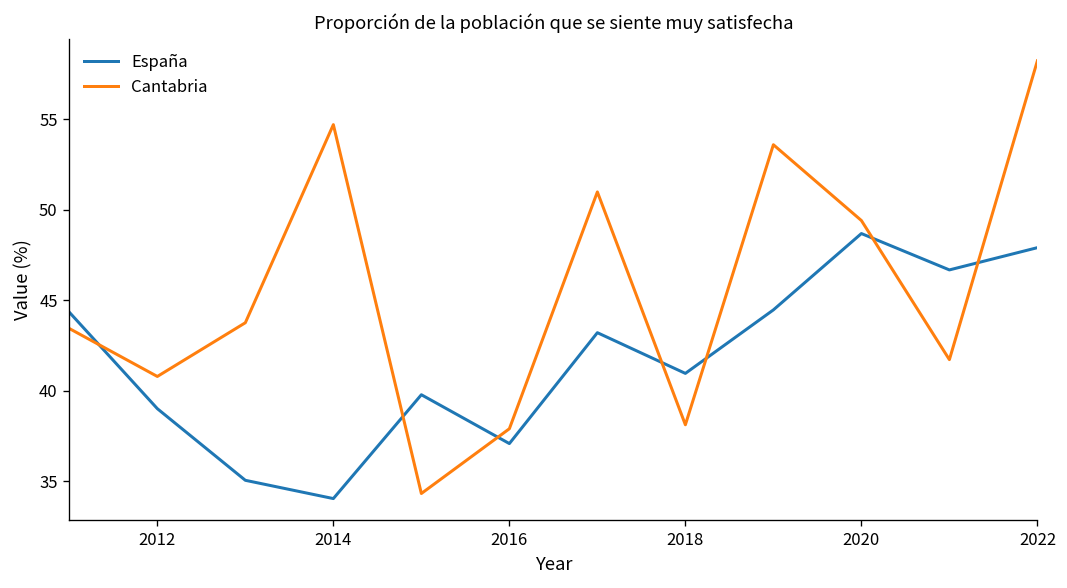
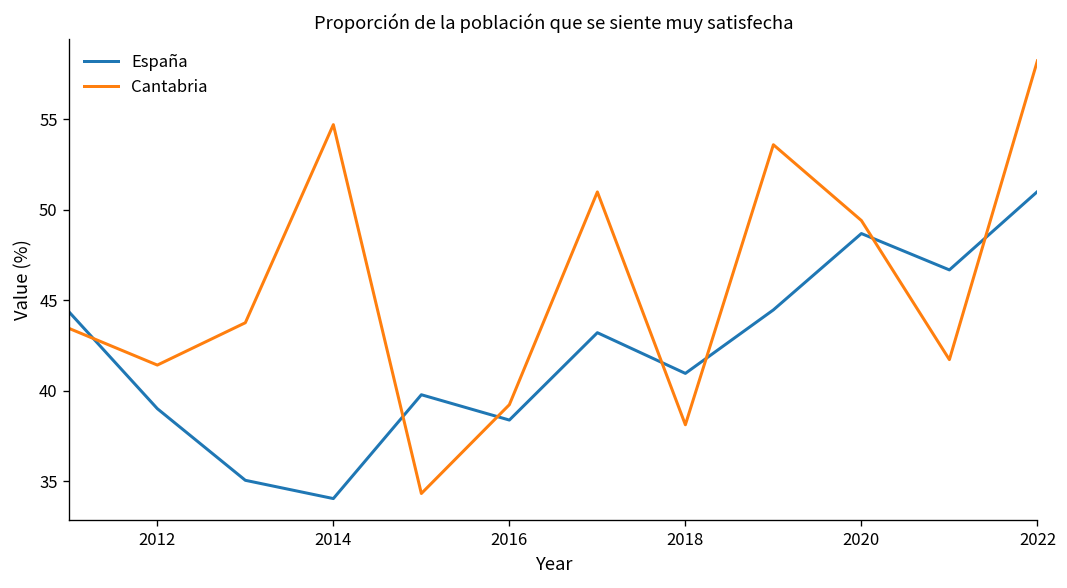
Cantabria, 2012: 40.8 -> 41.4
España, 2016: 37.1 -> 38.4
Cantabria, 2016: 37.9 -> 39.2
España, 2022: 47.9 -> 51.0
